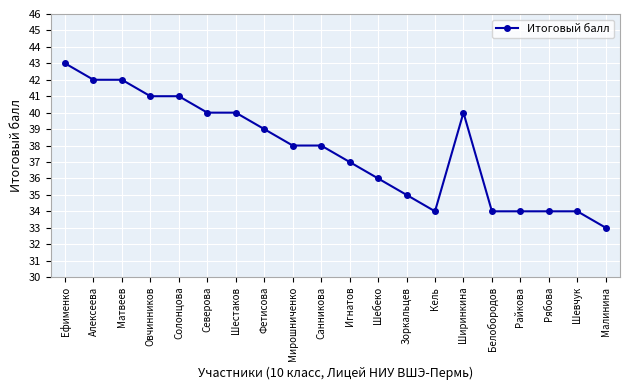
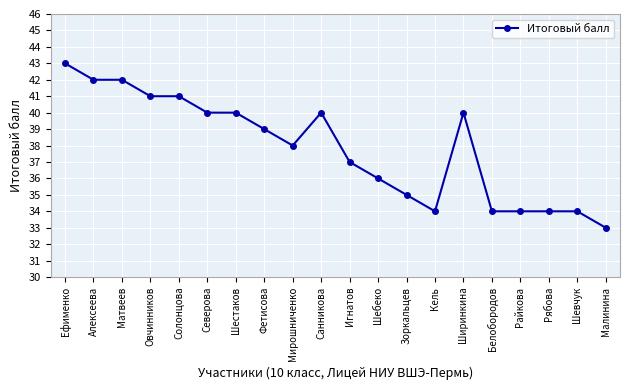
Санникова: 38 -> 40
